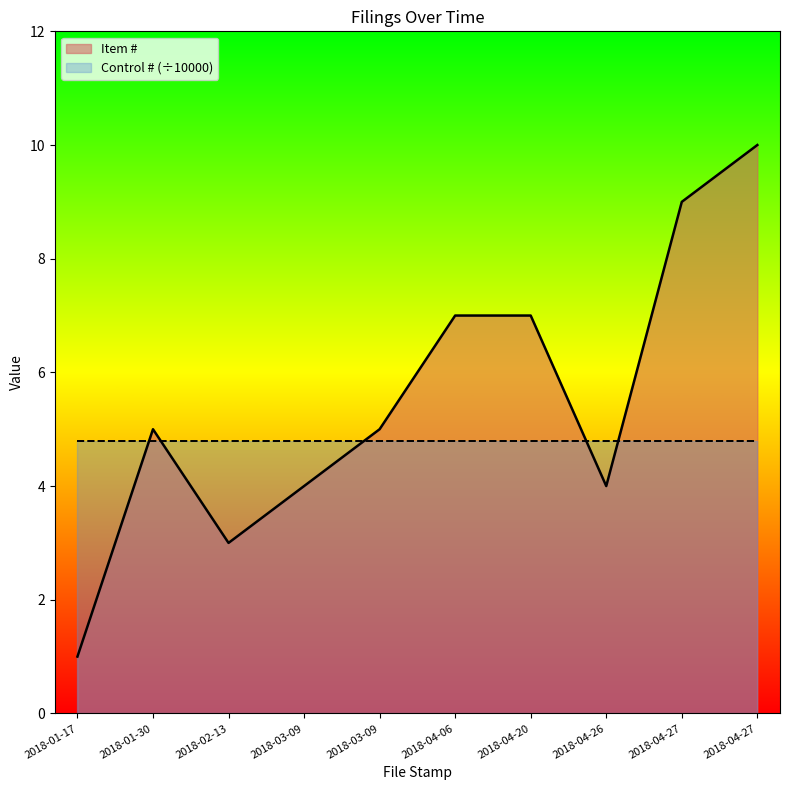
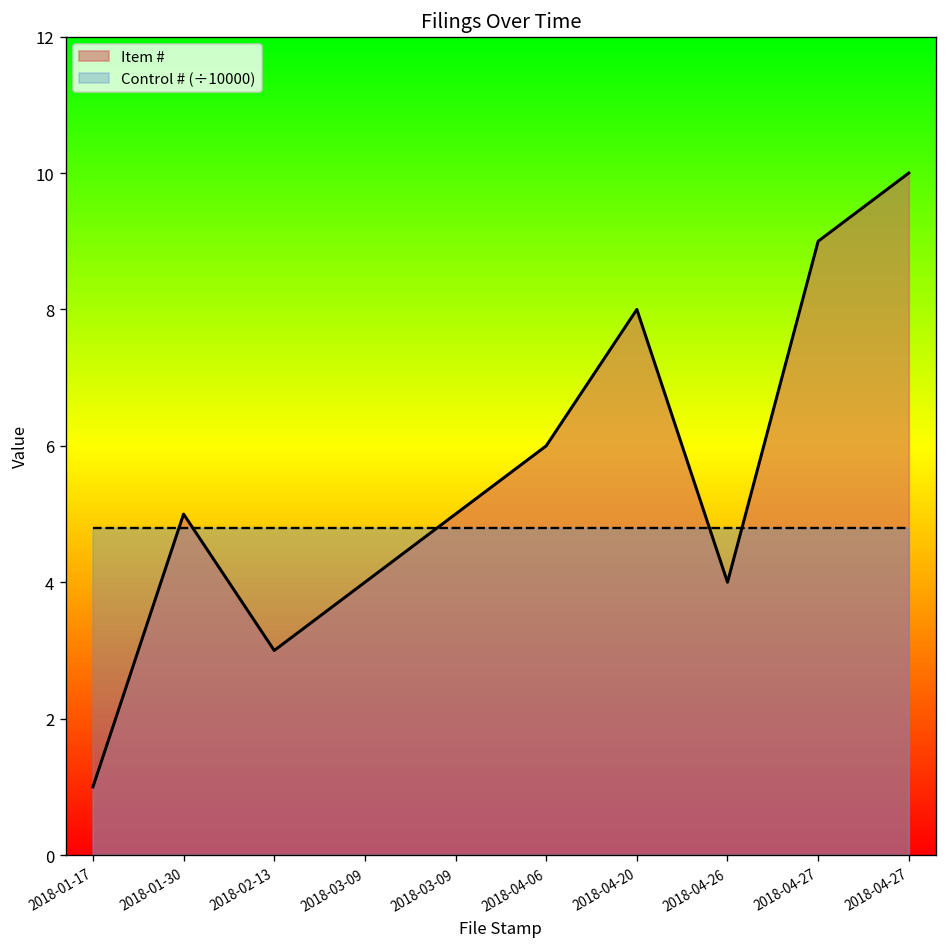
Item #, 2018-04-06: 7 -> 6
Item #, 2018-04-20: 7 -> 8
